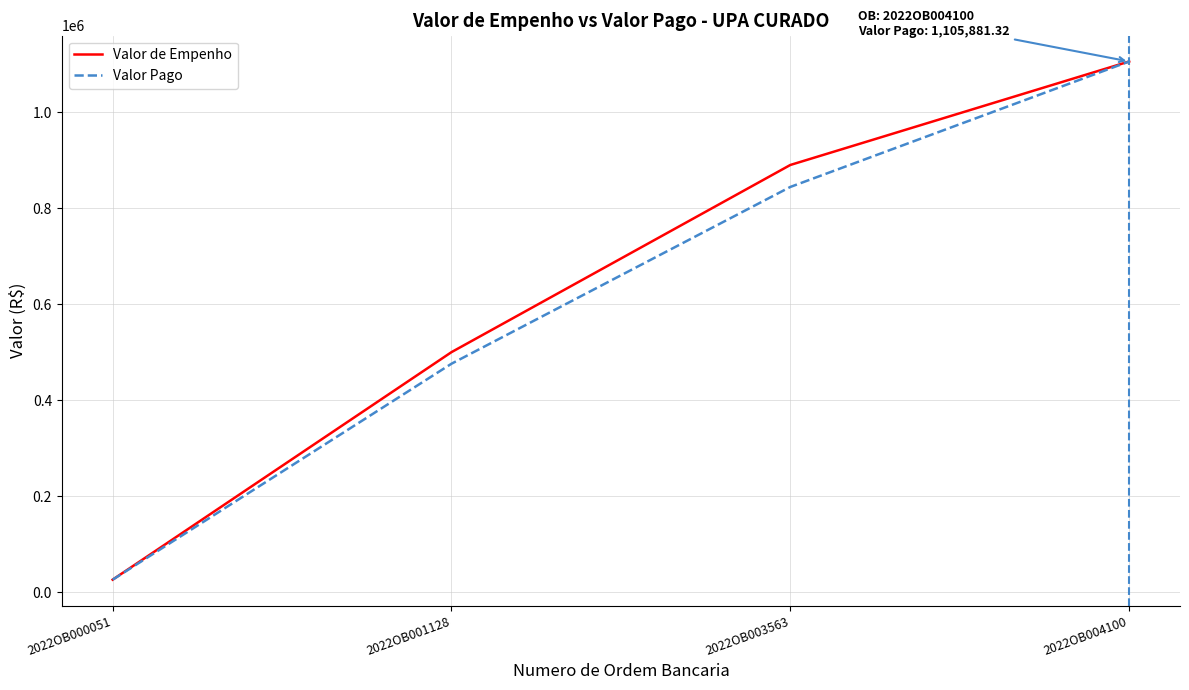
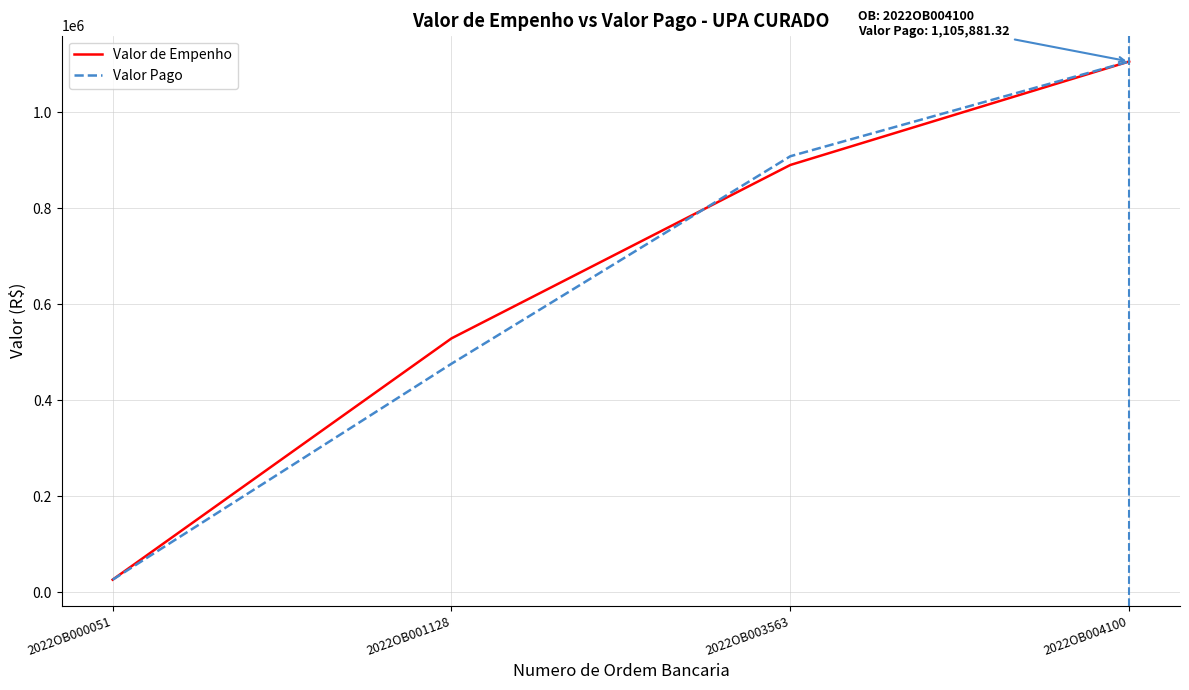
Valor de Empenho, 2022OB001128: 500000 -> 530000
Valor Pago, 2022OB003563: 840000 -> 910000
